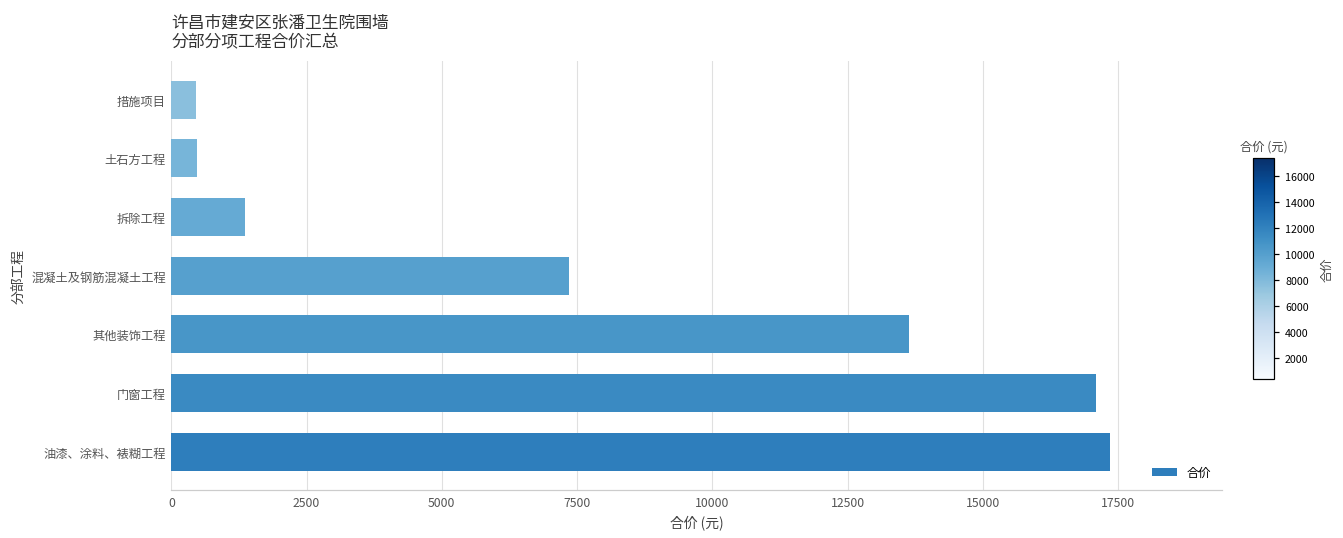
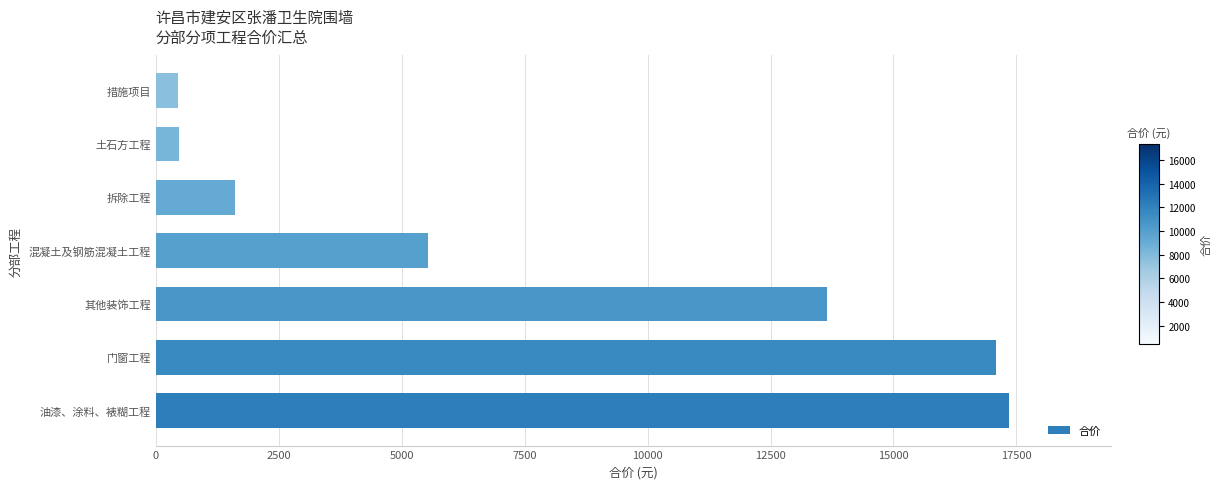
拆除工程: 1400 -> 1600
混凝土及钢筋混凝土工程: 7300 -> 5500
